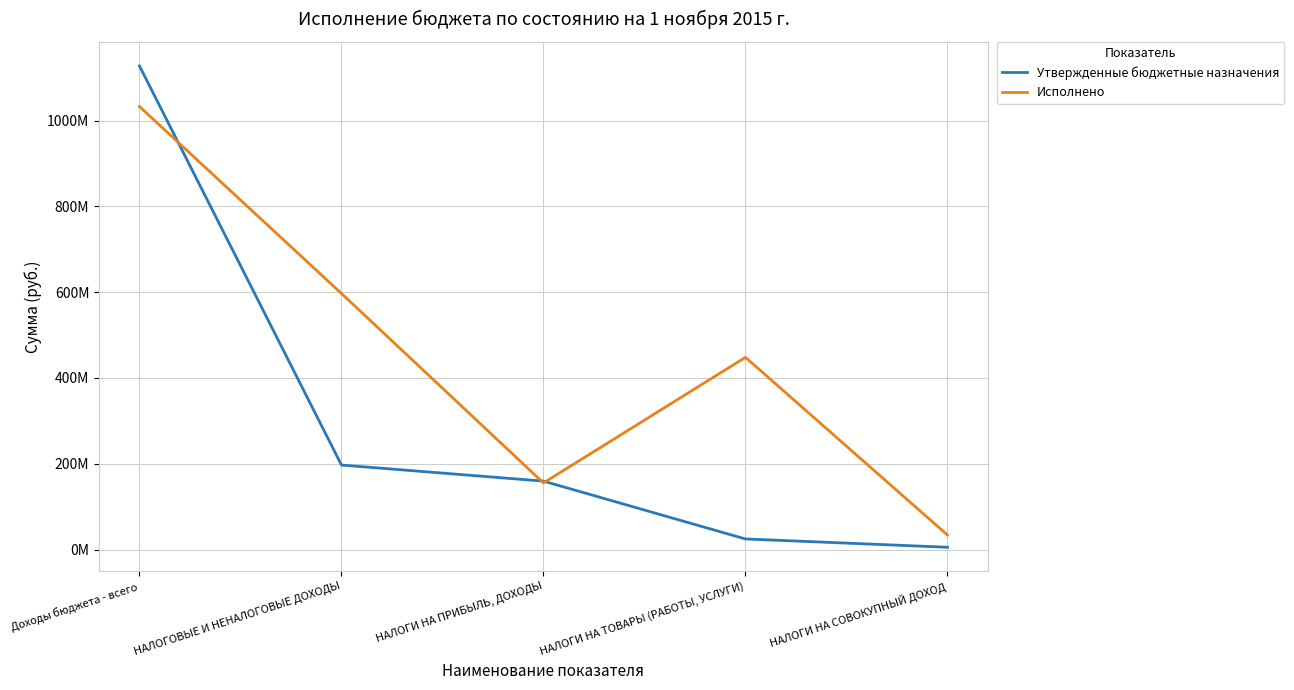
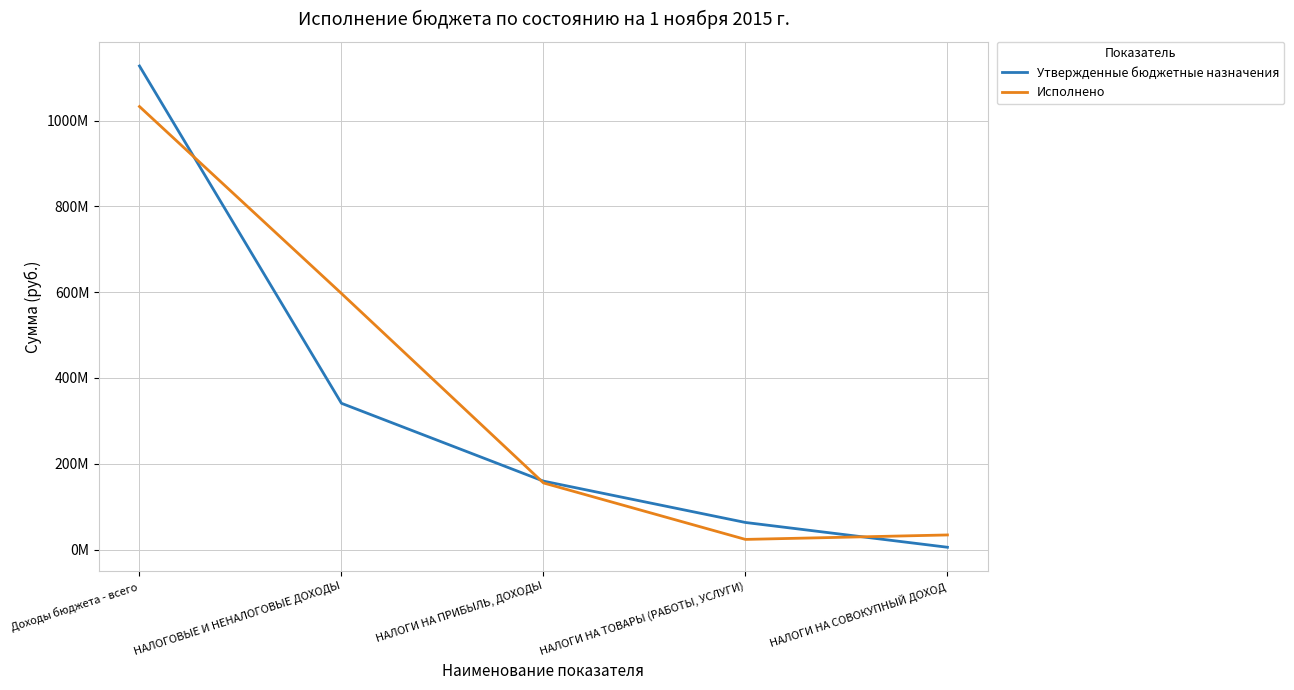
Утвержденные бюджетные назначения, НАЛОГОВЫЕ И НЕНАЛОГОВЫЕ ДОХОДЫ: 200000000 -> 340000000
Утвержденные бюджетные назначения, НАЛОГИ НА ТОВАРЫ (РАБОТЫ, УСЛУГИ): 20000000 -> 60000000
Исполнено, НАЛОГИ НА ТОВАРЫ (РАБОТЫ, УСЛУГИ): 450000000 -> 20000000
